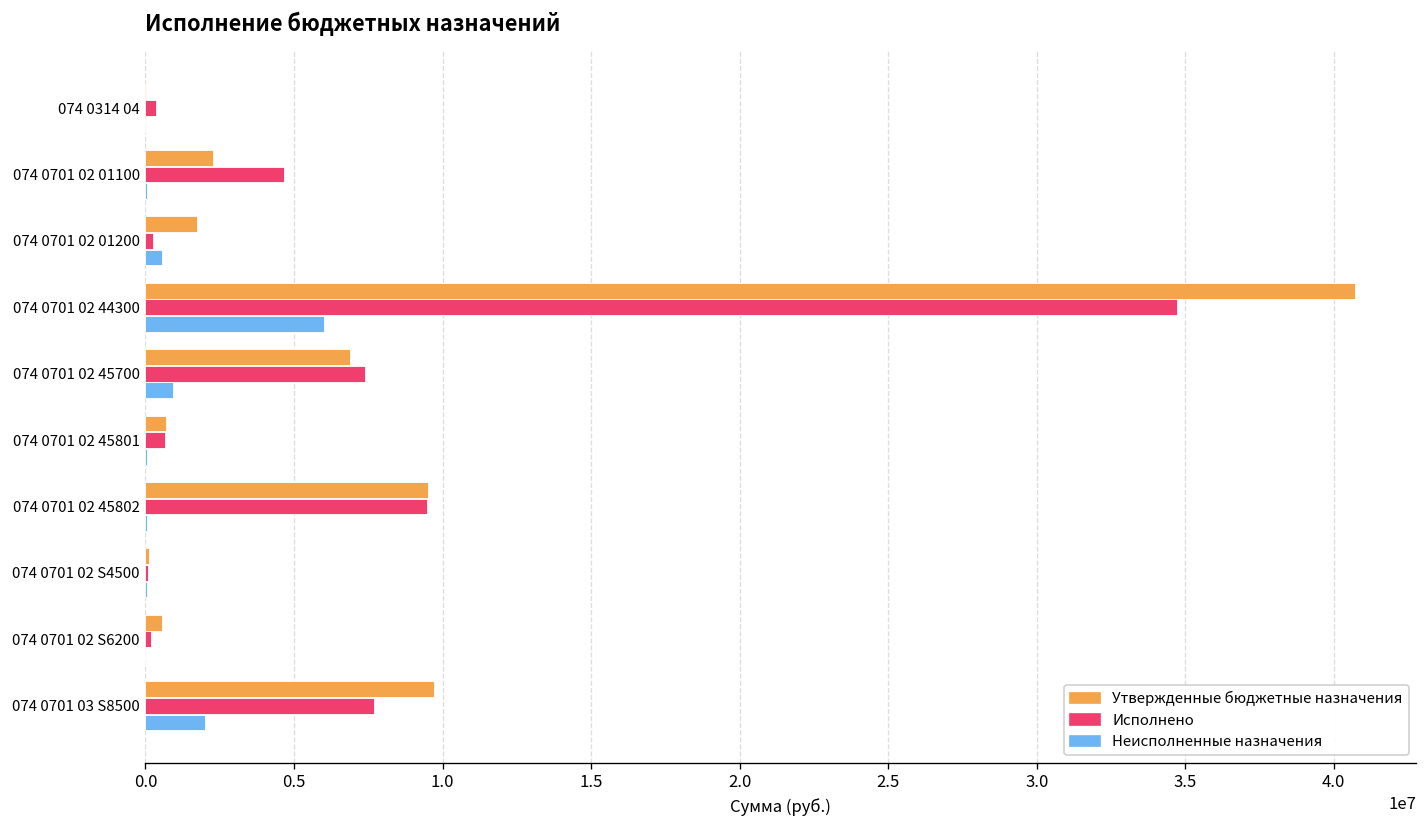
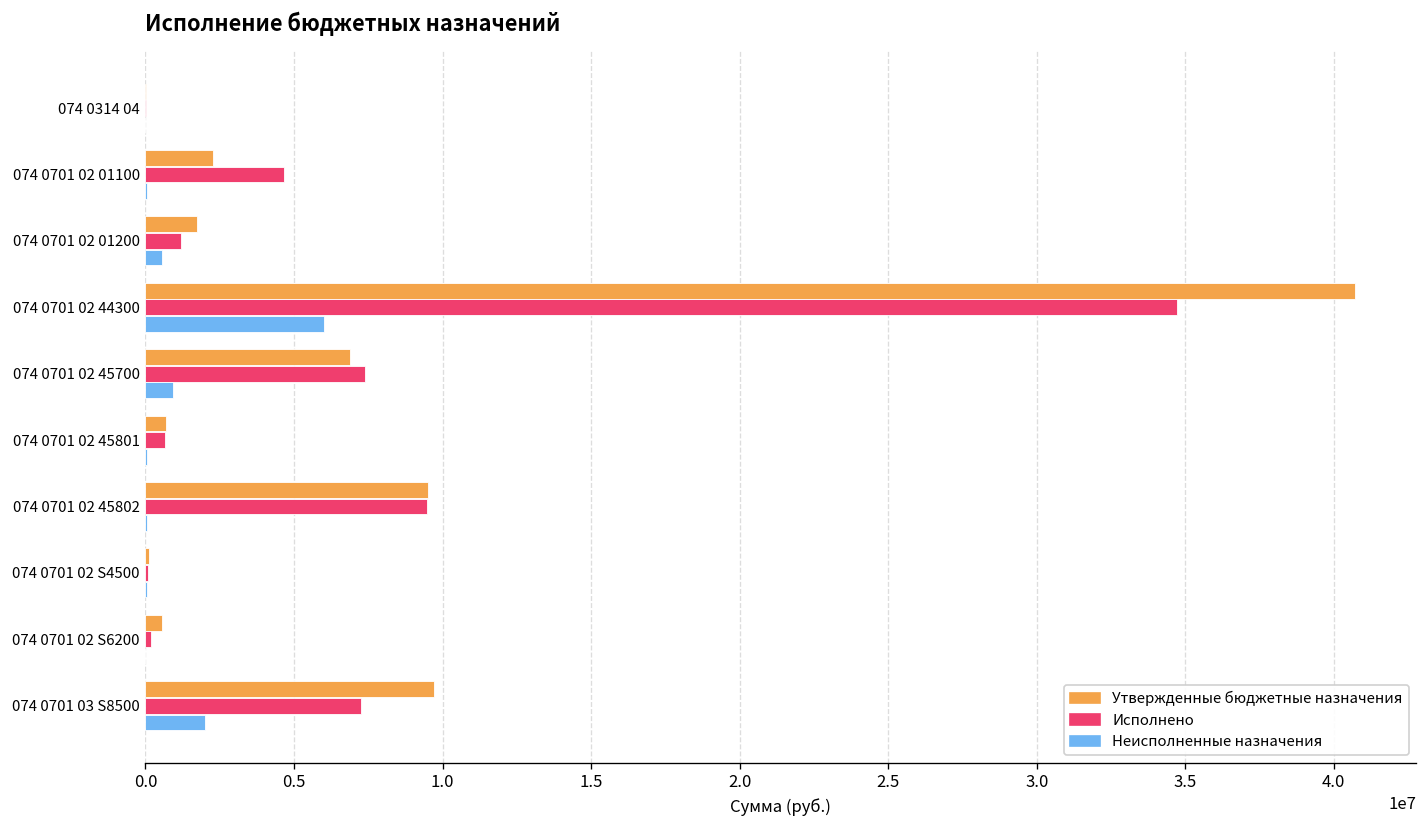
Исполнено, 074 0314 04: 300000 -> 0
Исполнено, 074 0701 02 01200: 300000 -> 1200000
Исполнено, 074 0701 03 S8500: 7700000 -> 7200000
